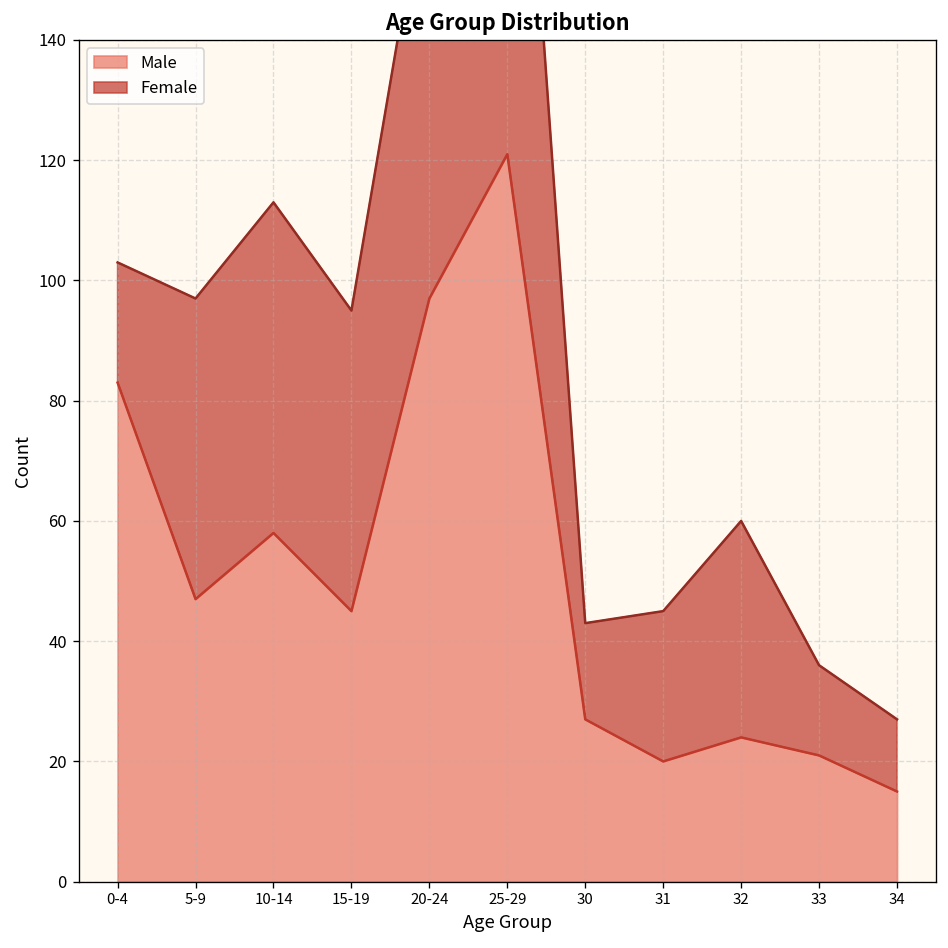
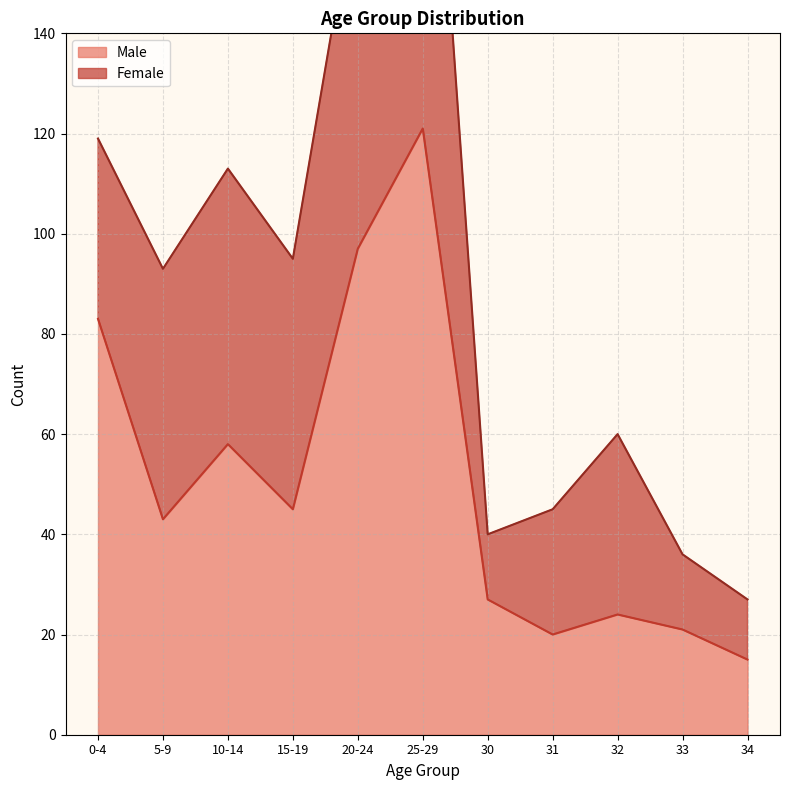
Female, 0-4: 20 -> 36
Male, 5-9: 47 -> 43
Female, 30: 16 -> 13
